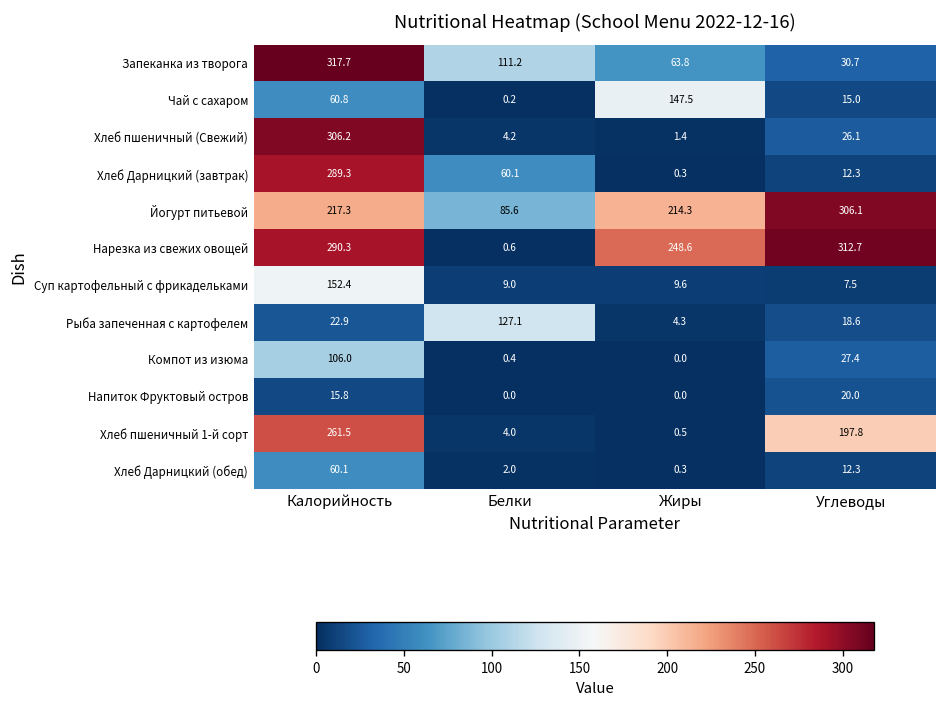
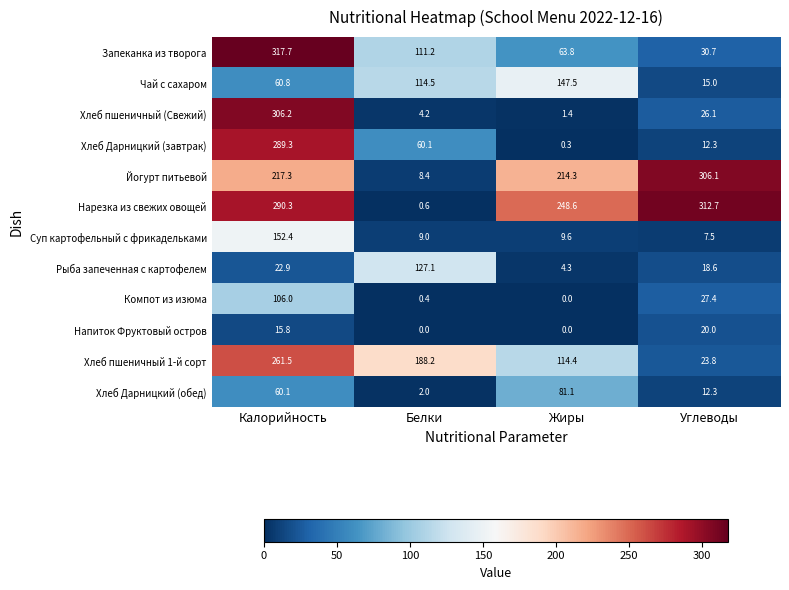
Чай с сахаром, Белки: 0.2 -> 114.5
Йогурт питьевой, Белки: 85.6 -> 8.4
Хлеб пшеничный 1-й сорт, Белки: 4.0 -> 188.2
Хлеб пшеничный 1-й сорт, Жиры: 0.5 -> 114.4
Хлеб пшеничный 1-й сорт, Углеводы: 197.8 -> 23.8
Хлеб Дарницкий (обед), Жиры: 0.3 -> 81.1
